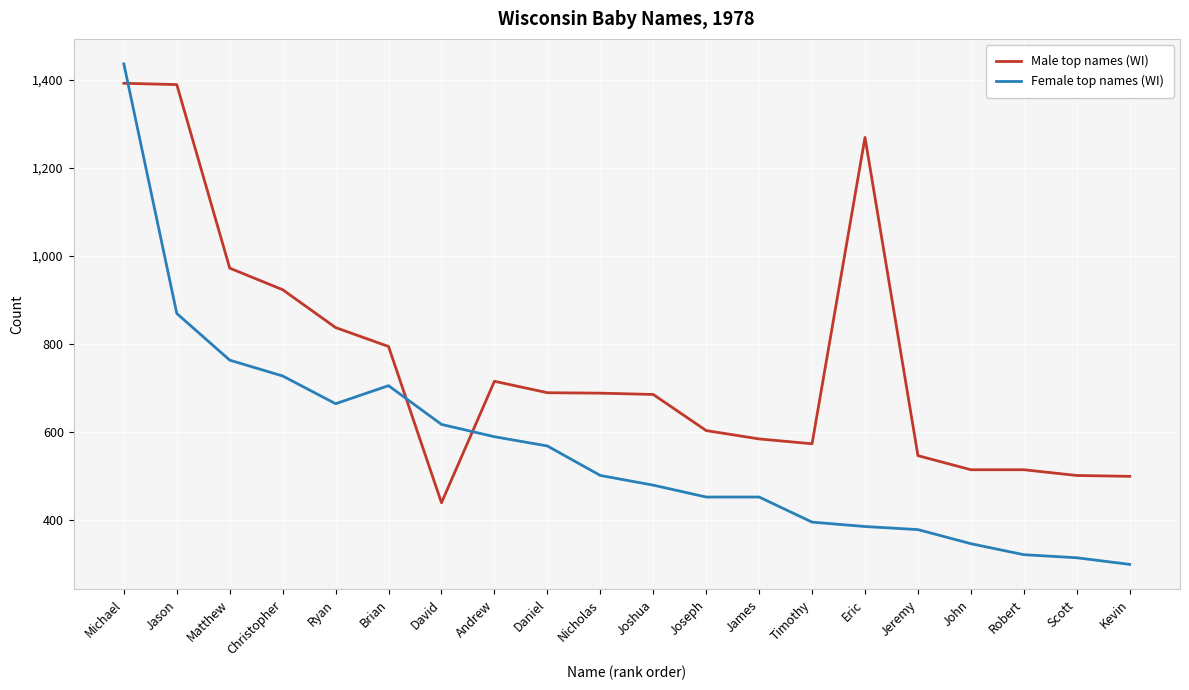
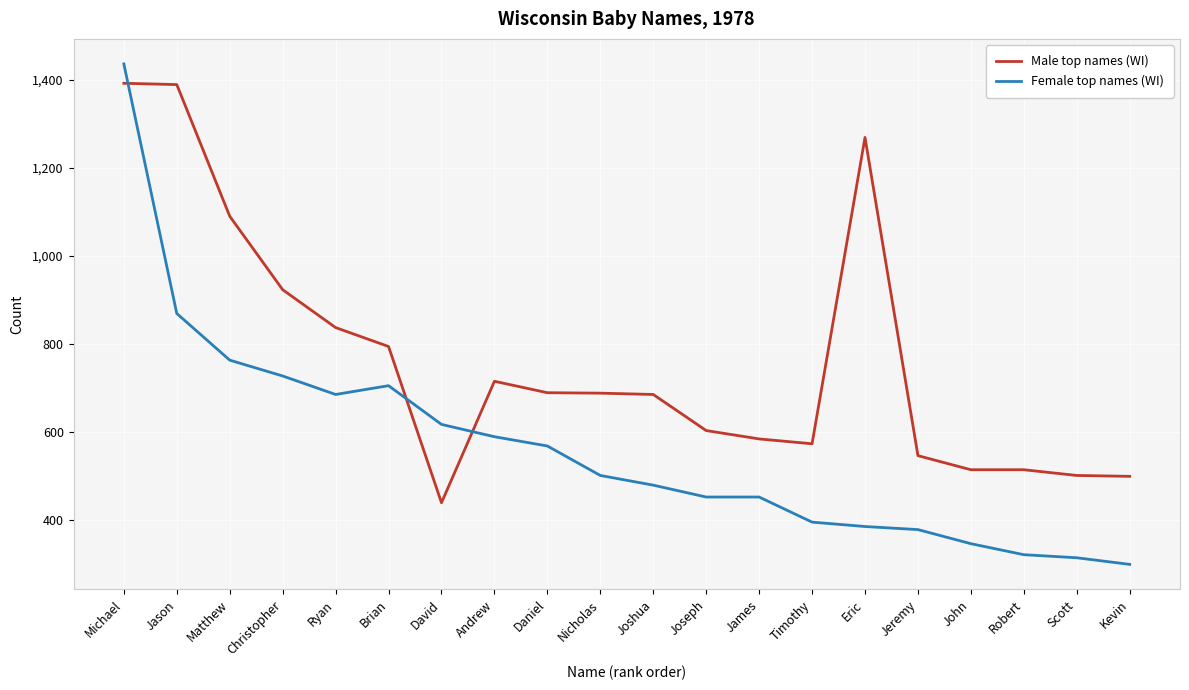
Male top names (WI), Matthew: 970 -> 1,090
Female top names (WI), Ryan: 660 -> 690
